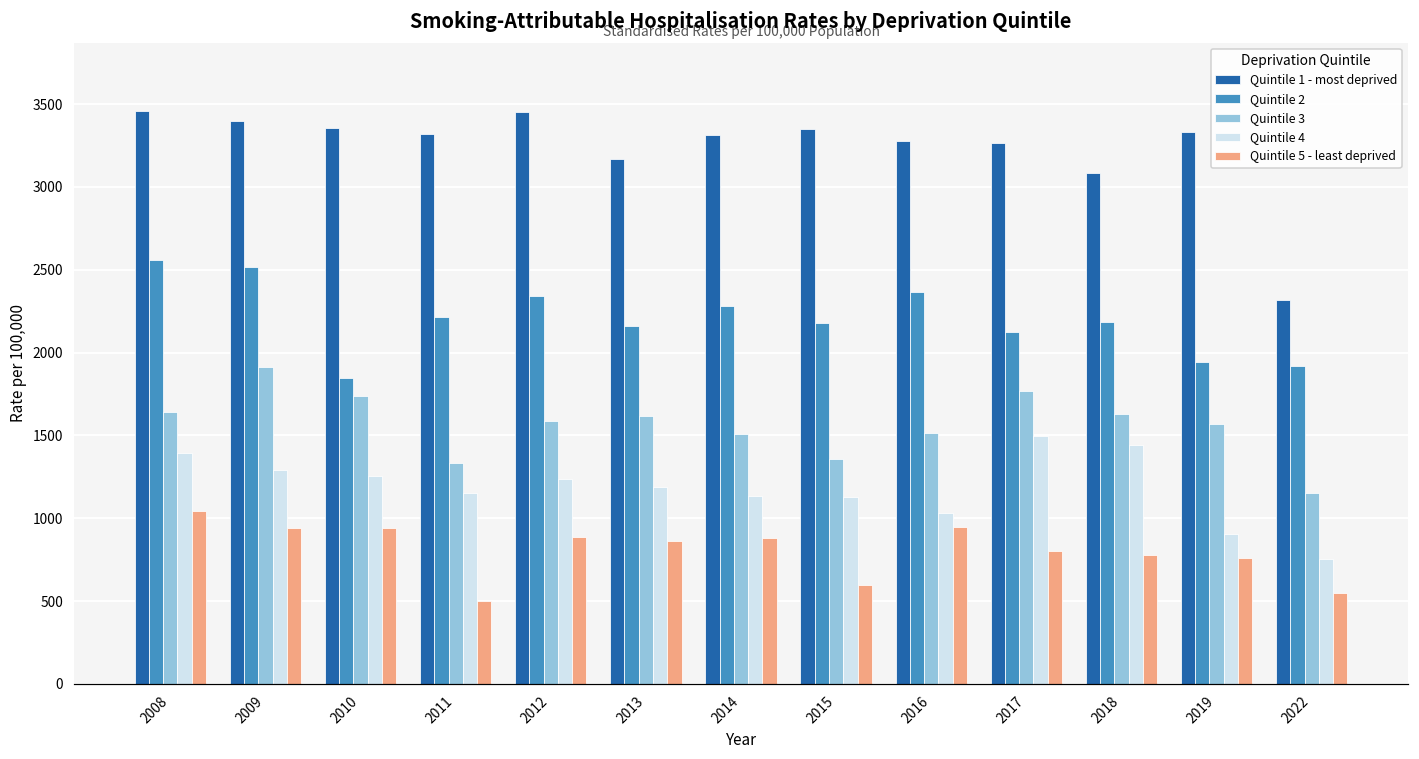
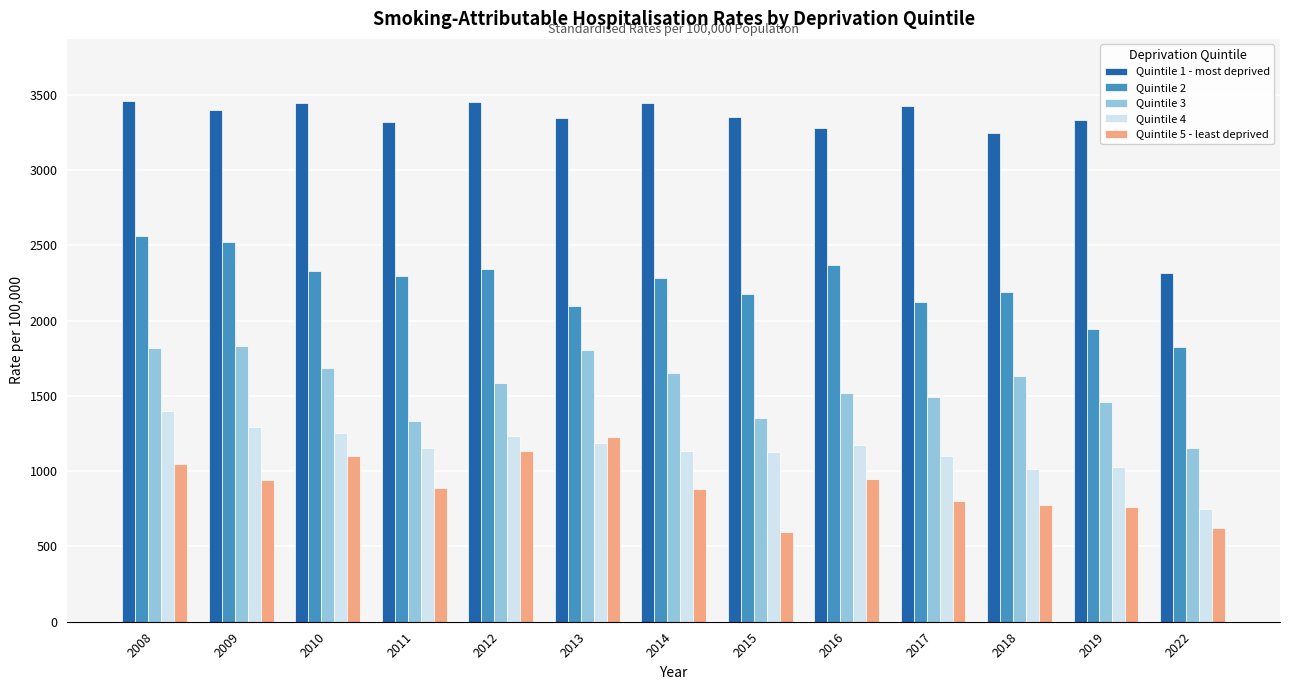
Quintile 3, 2008: 1640 -> 1820
Quintile 3, 2009: 1920 -> 1830
Quintile 1 - most deprived, 2010: 3360 -> 3440
Quintile 2, 2010: 1840 -> 2330
Quintile 3, 2010: 1740 -> 1690
Quintile 5 - least deprived, 2010: 940 -> 1100
Quintile 2, 2011: 2210 -> 2290
Quintile 5 - least deprived, 2011: 500 -> 890
Quintile 5 - least deprived, 2012: 890 -> 1130
Quintile 1 - most deprived, 2013: 3170 -> 3350
Quintile 2, 2013: 2160 -> 2090
Quintile 3, 2013: 1620 -> 1800
Quintile 5 - least deprived, 2013: 870 -> 1230
Quintile 1 - most deprived, 2014: 3310 -> 3440
Quintile 3, 2014: 1510 -> 1650
Quintile 4, 2016: 1030 -> 1180
Quintile 1 - most deprived, 2017: 3270 -> 3420
Quintile 3, 2017: 1770 -> 1490
Quintile 4, 2017: 1500 -> 1100
Quintile 1 - most deprived, 2018: 3090 -> 3240
Quintile 4, 2018: 1440 -> 1020
Quintile 3, 2019: 1570 -> 1460
Quintile 4, 2019: 910 -> 1030
Quintile 2, 2022: 1920 -> 1820
Quintile 5 - least deprived, 2022: 550 -> 620
